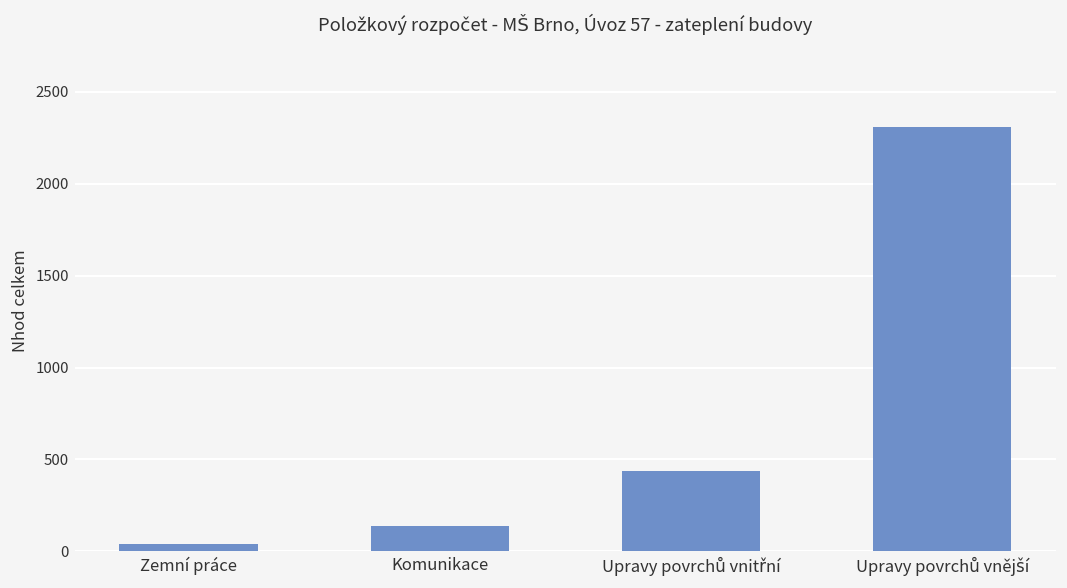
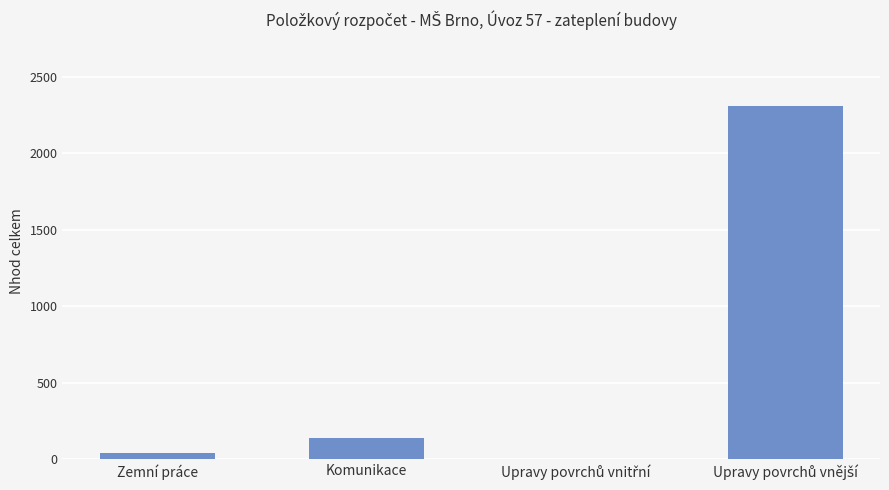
Upravy povrchů vnitřní: 440 -> 0
